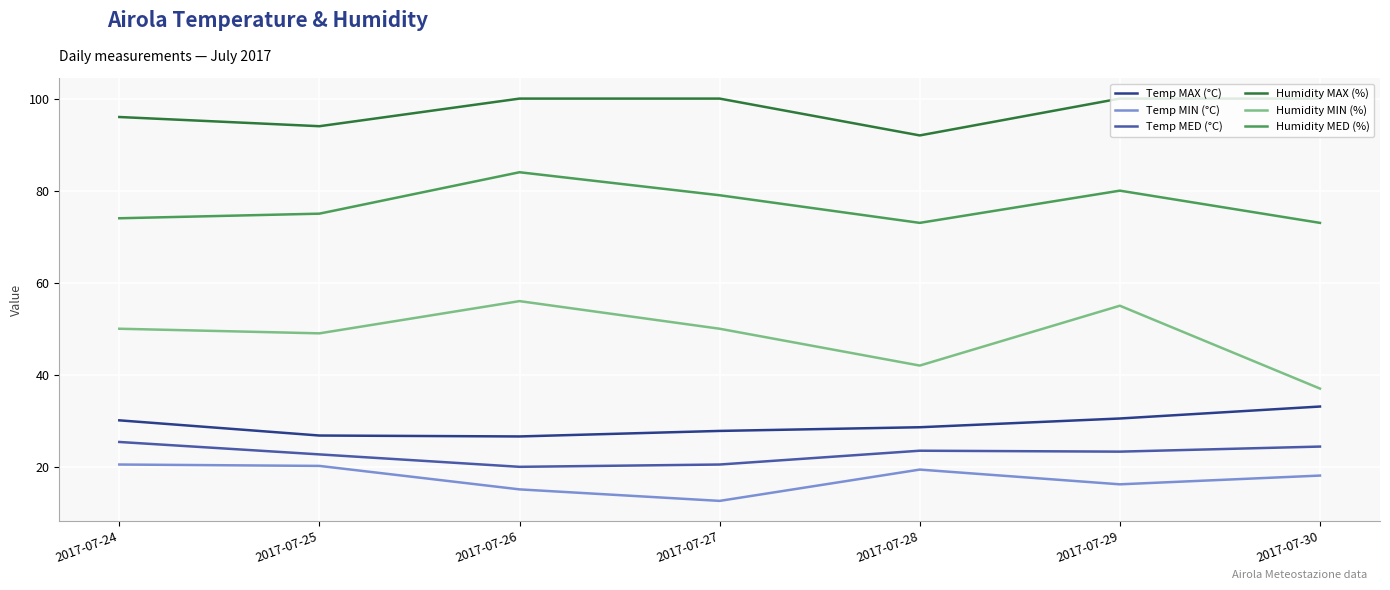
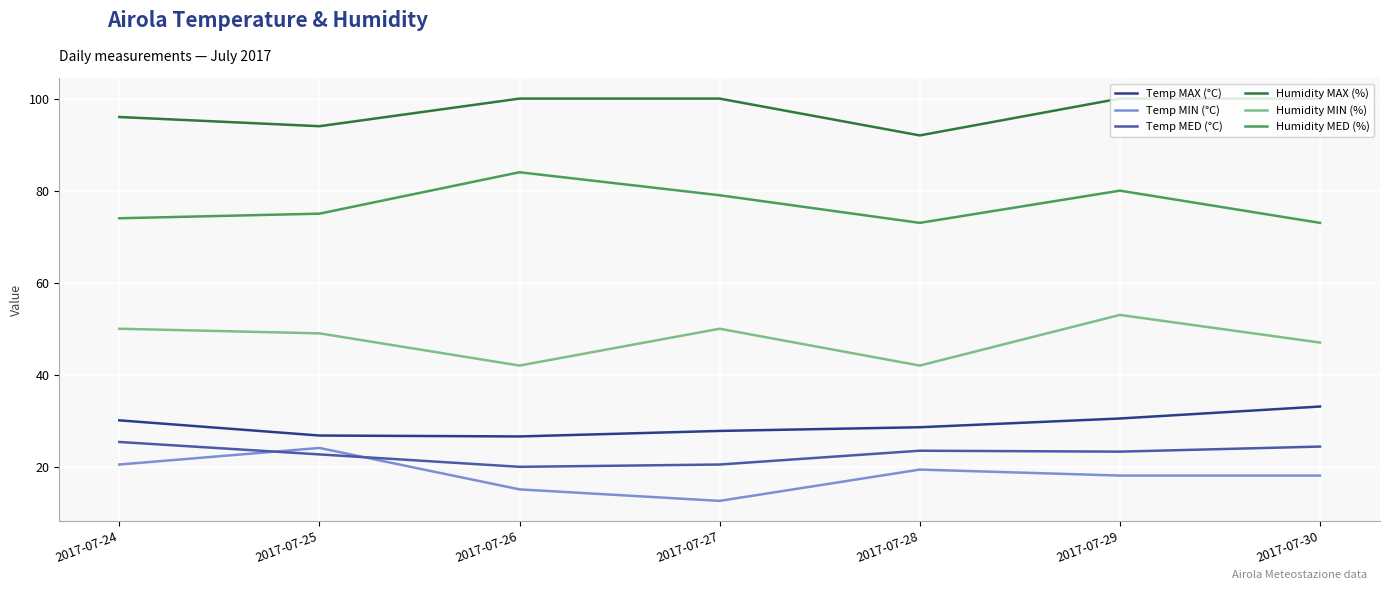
Temp MIN (°C), 2017-07-25: 20 -> 24
Humidity MIN (%), 2017-07-26: 56 -> 42
Temp MIN (°C), 2017-07-29: 16 -> 18
Humidity MIN (%), 2017-07-29: 55 -> 53
Humidity MIN (%), 2017-07-30: 37 -> 47
